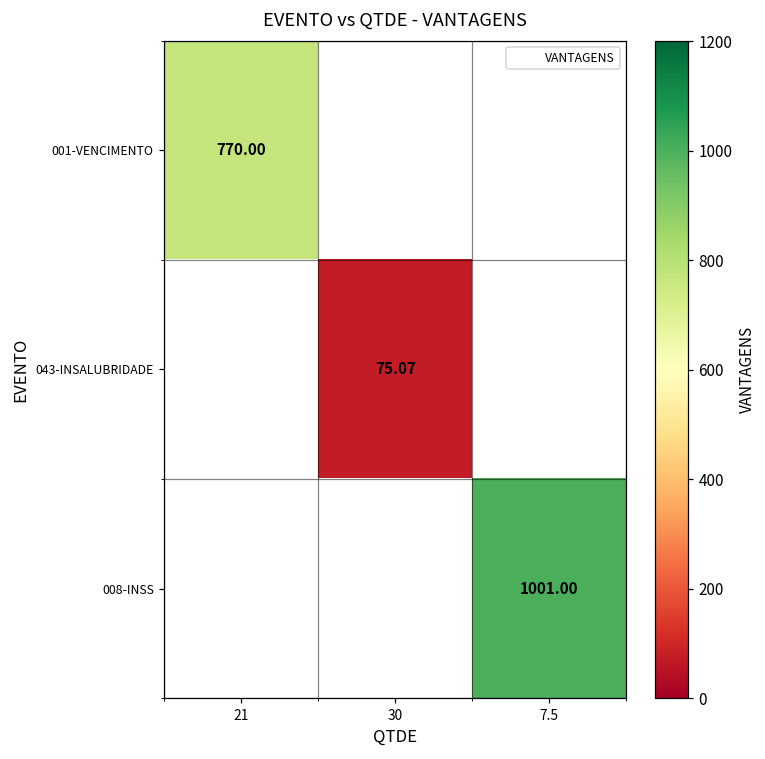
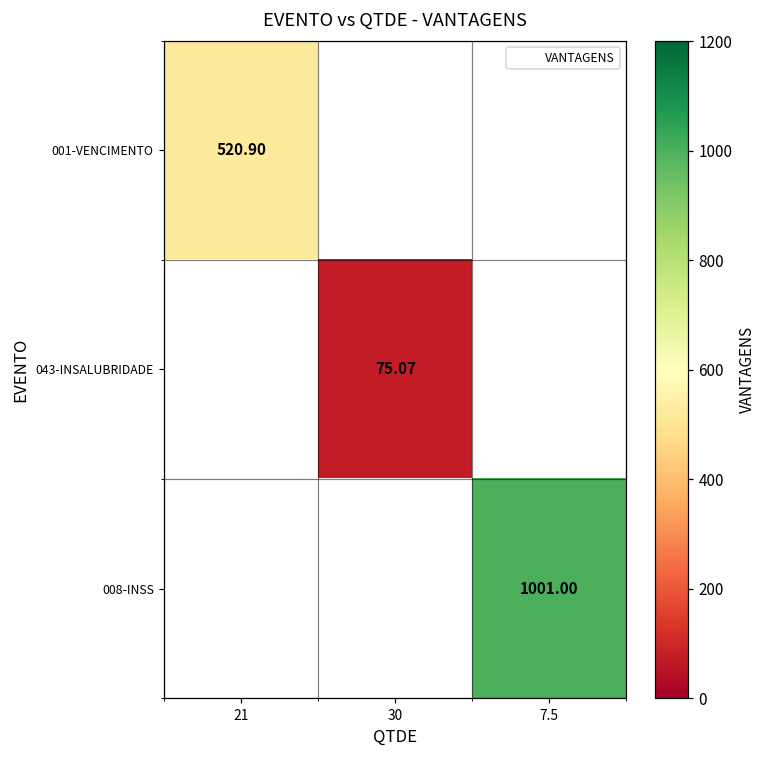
001-VENCIMENTO, 21: 770.00 -> 520.90
